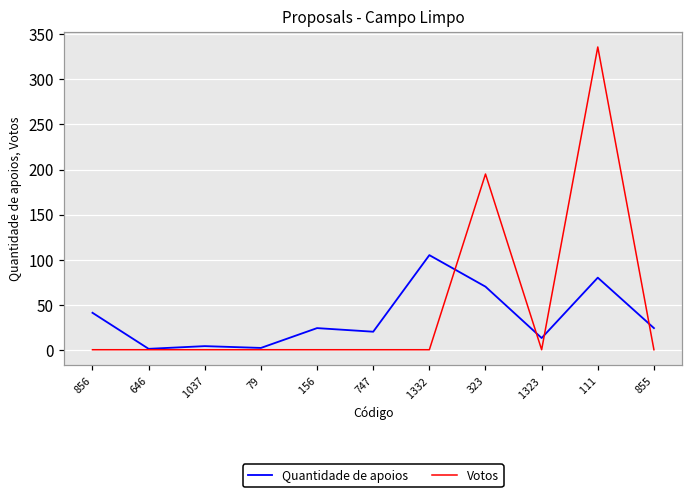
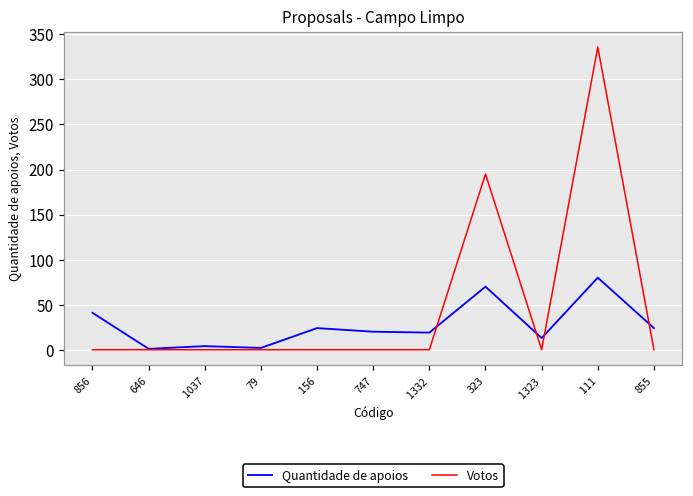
Quantidade de apoios, 1332: 110 -> 20
